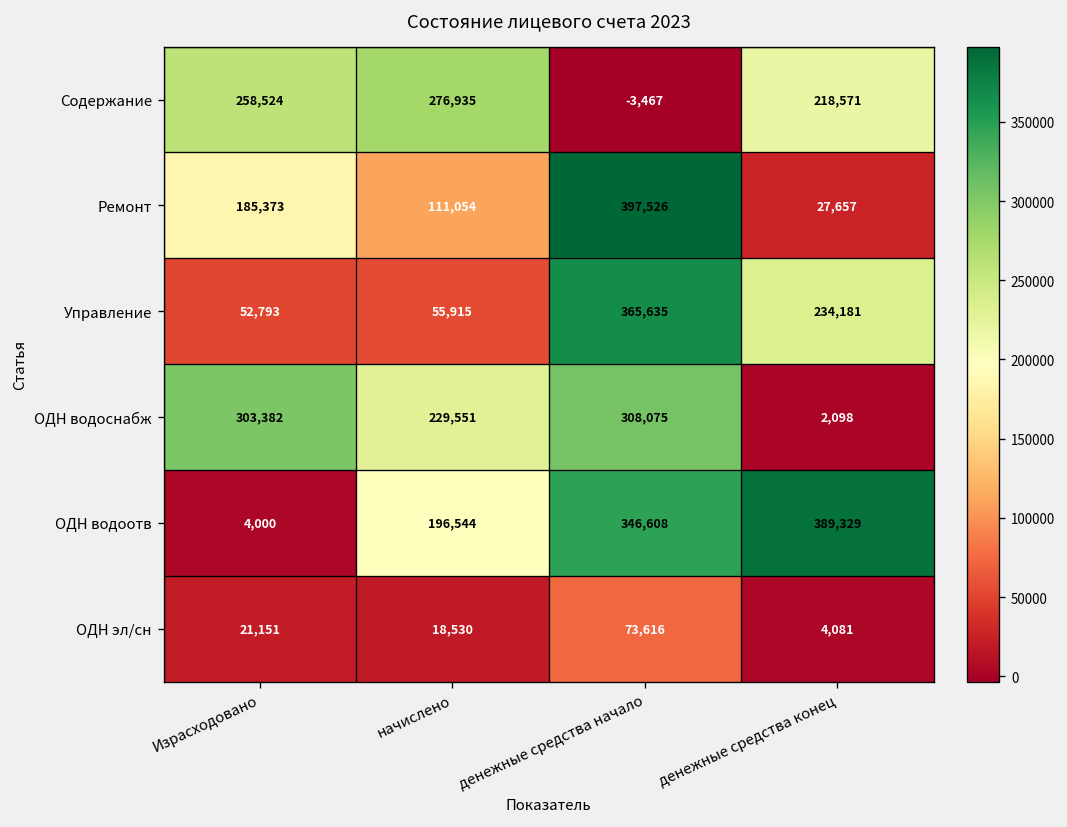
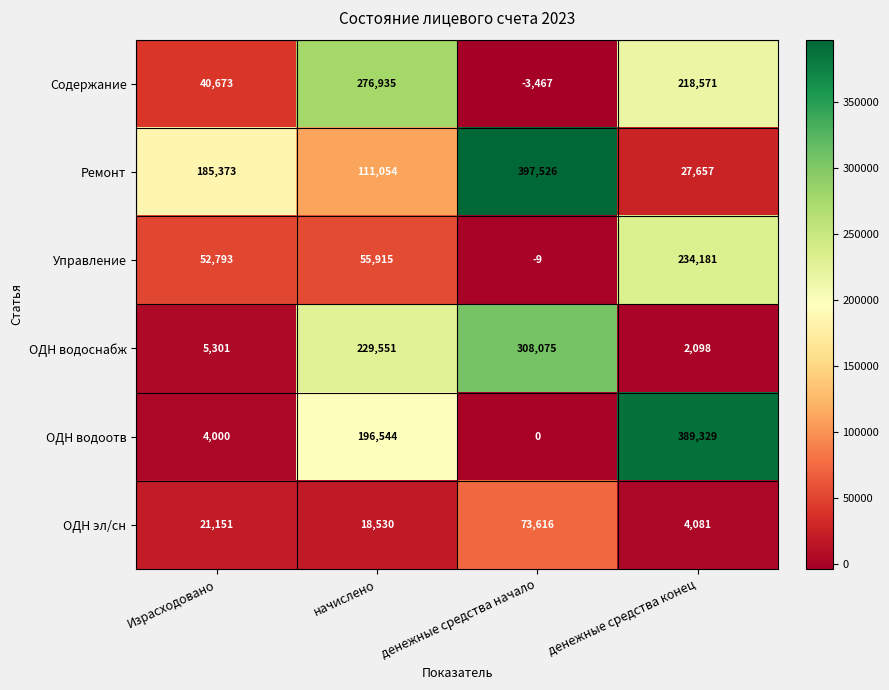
Содержание, Израсходовано: 258,524 -> 40,673
Управление, денежные средства начало: 365,635 -> -9
ОДН водоснабж, Израсходовано: 303,382 -> 5,301
ОДН водоотв, денежные средства начало: 346,608 -> 0
